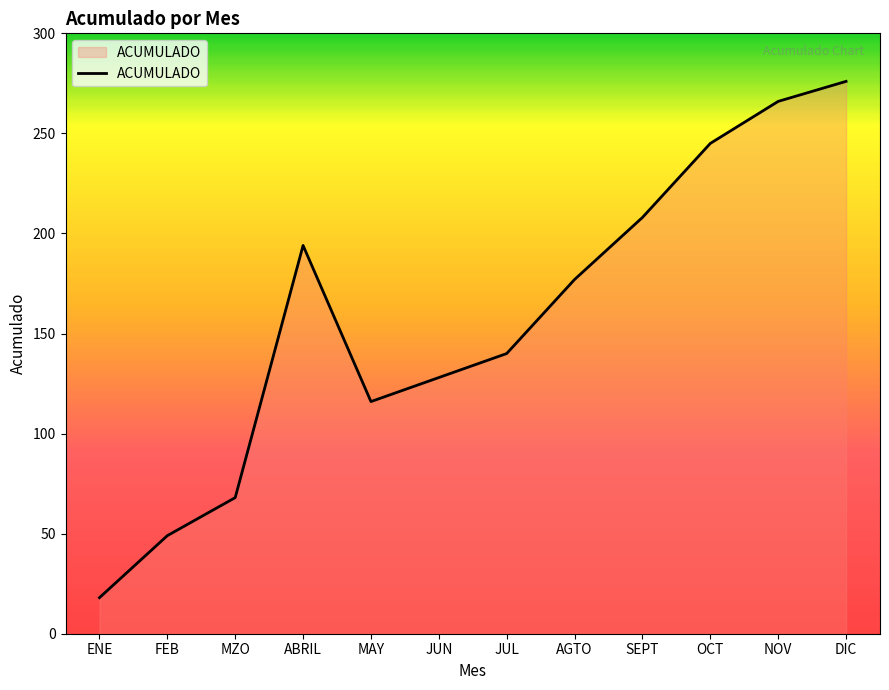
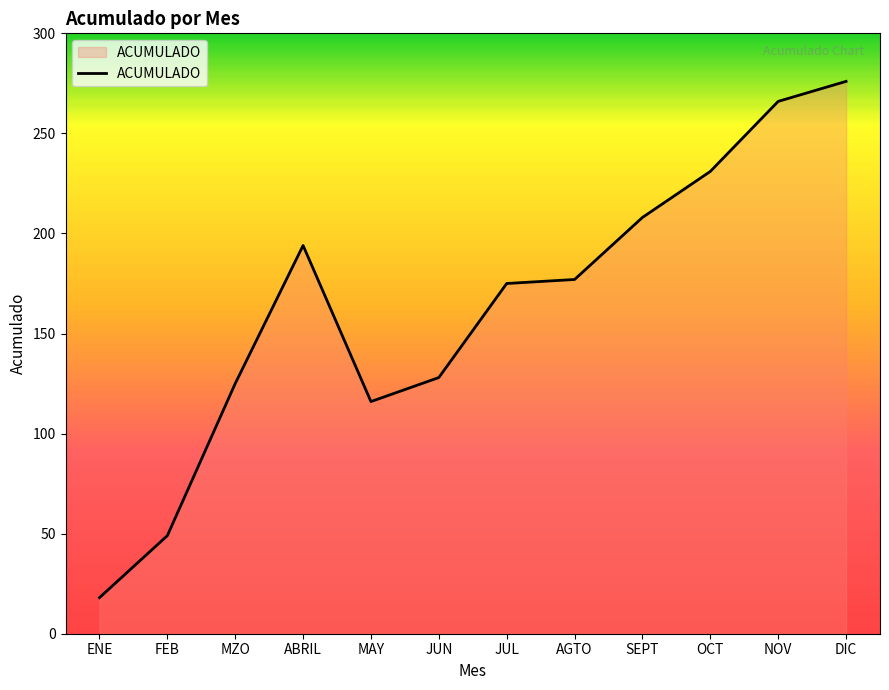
MZO: 68 -> 125
JUL: 140 -> 175
OCT: 245 -> 231
